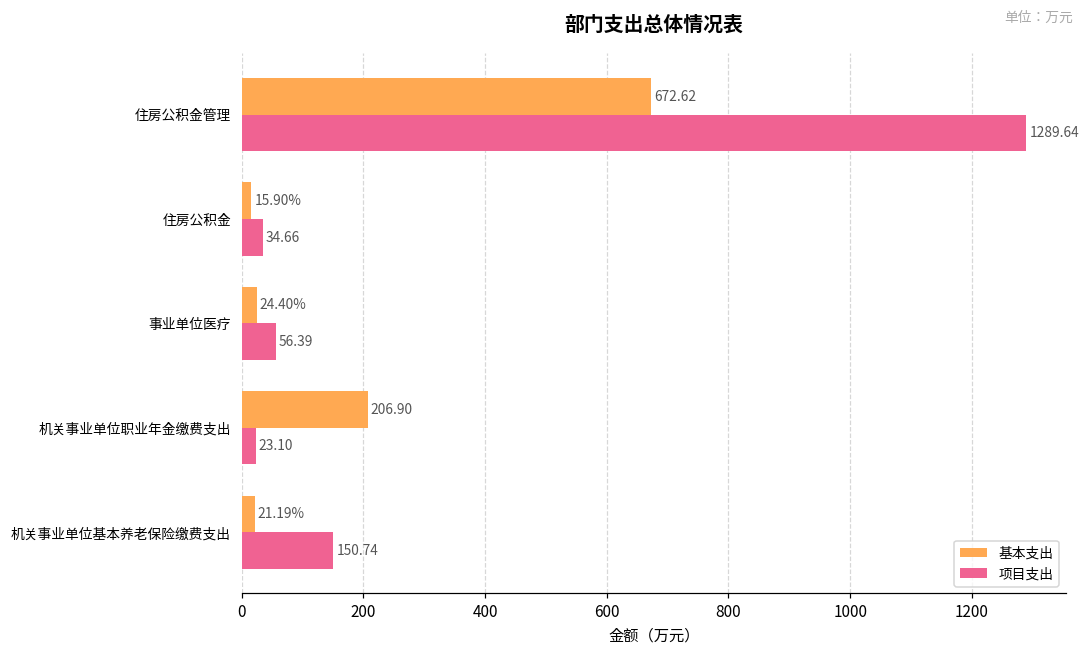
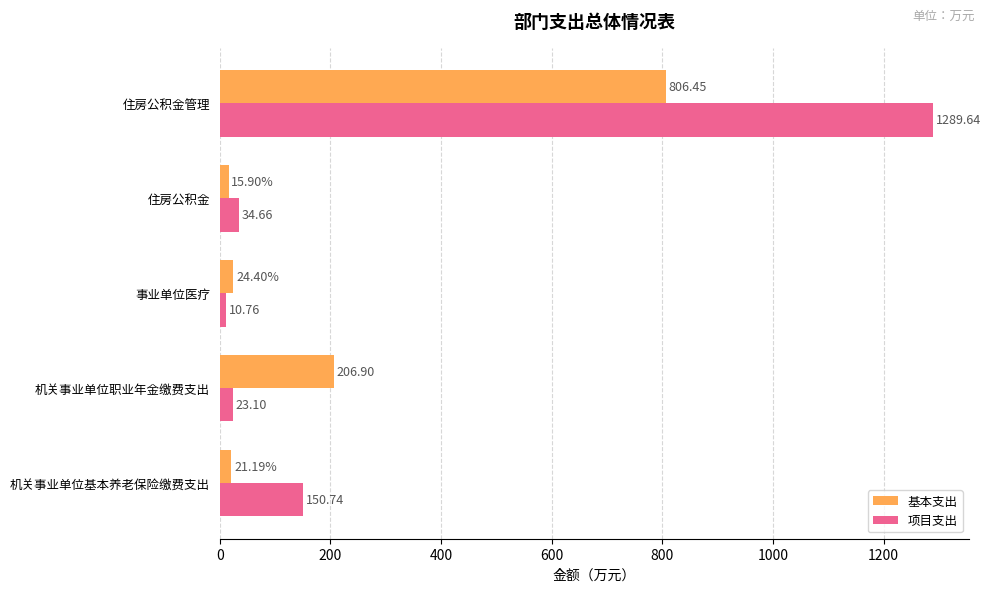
基本支出, 住房公积金管理: 672.62 -> 806.45
项目支出, 事业单位医疗: 56.39 -> 10.76
